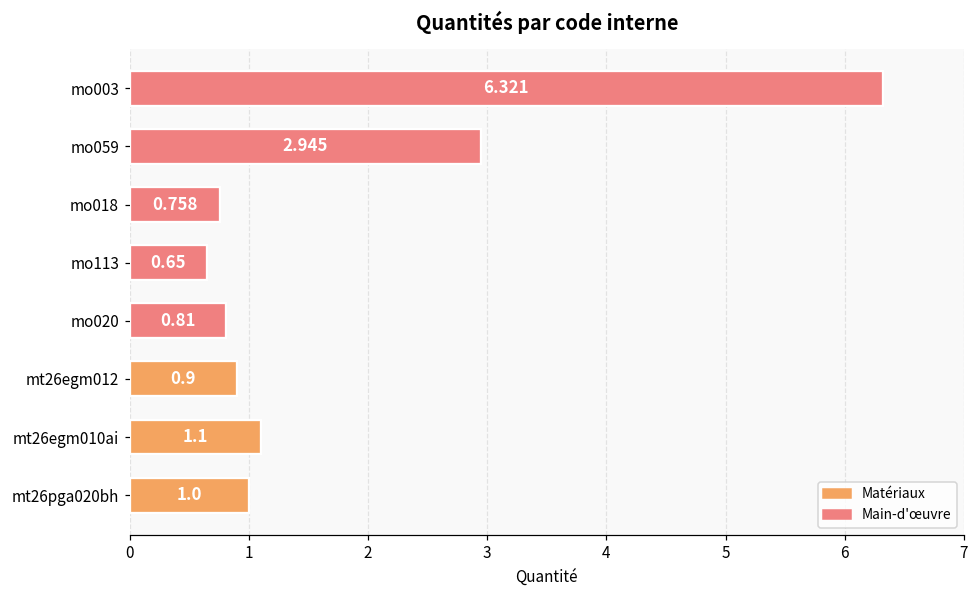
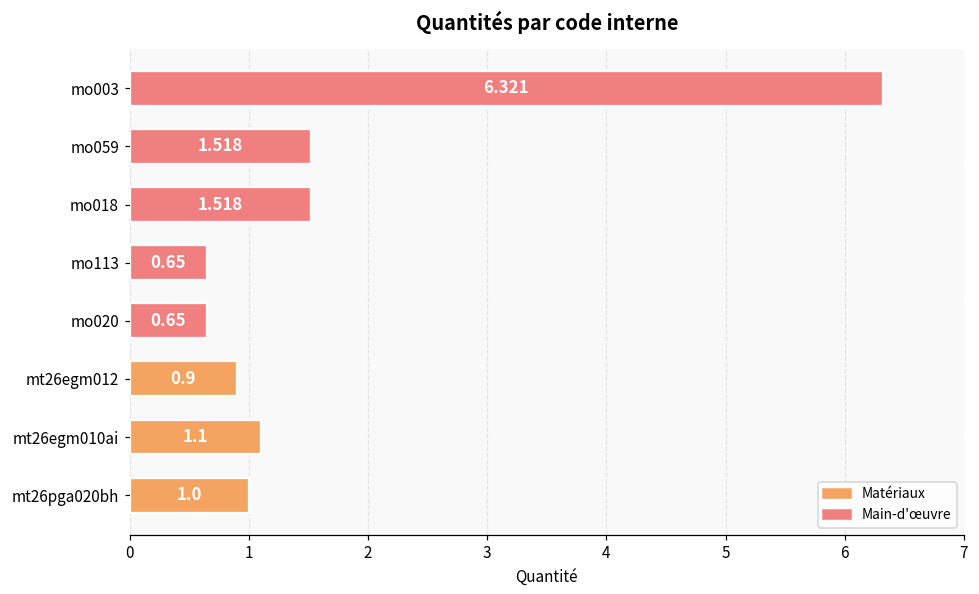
mo059: 2.945 -> 1.518
mo018: 0.758 -> 1.518
mo020: 0.81 -> 0.65
